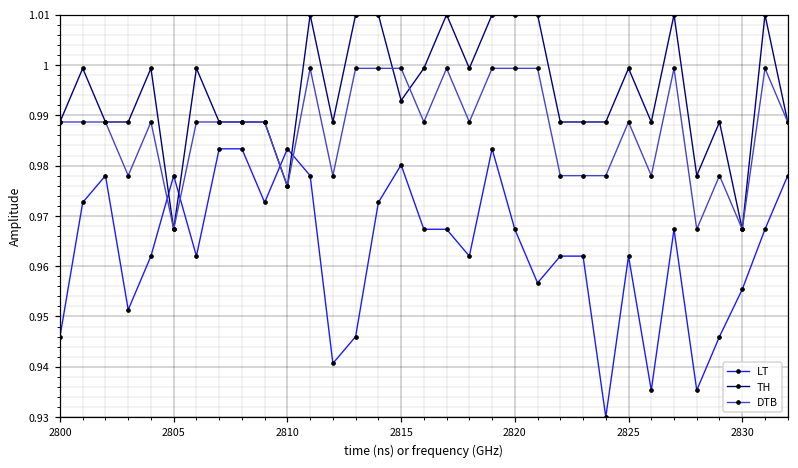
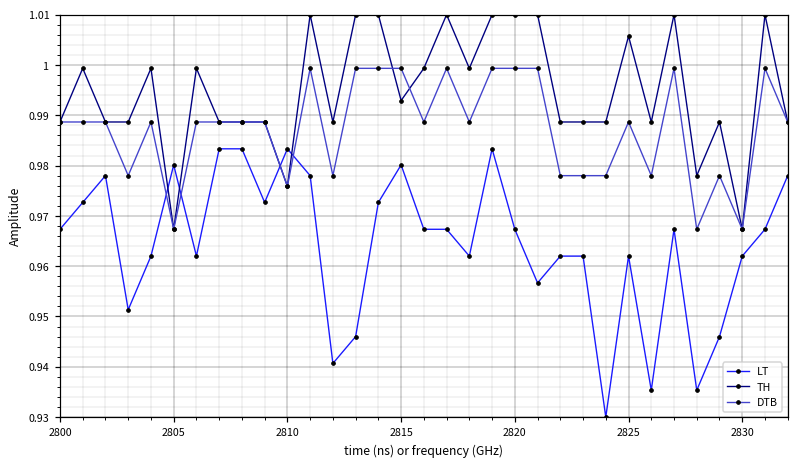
LT, 2800: 0.946 -> 0.967
LT, 2805: 0.978 -> 0.980
TH, 2825: 0.999 -> 1.006
LT, 2830: 0.955 -> 0.962
